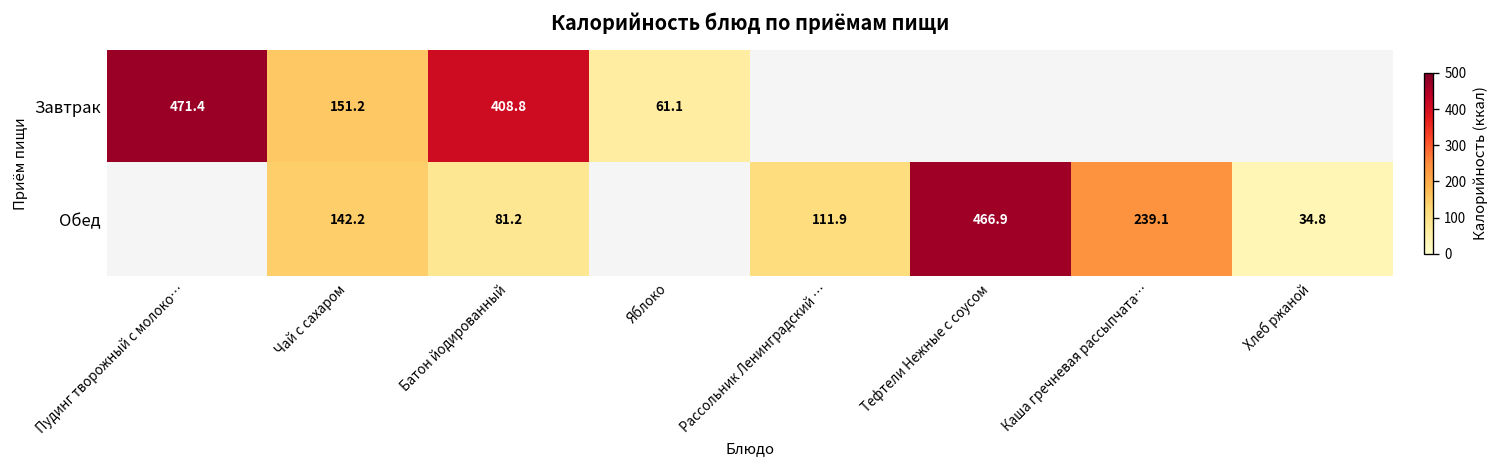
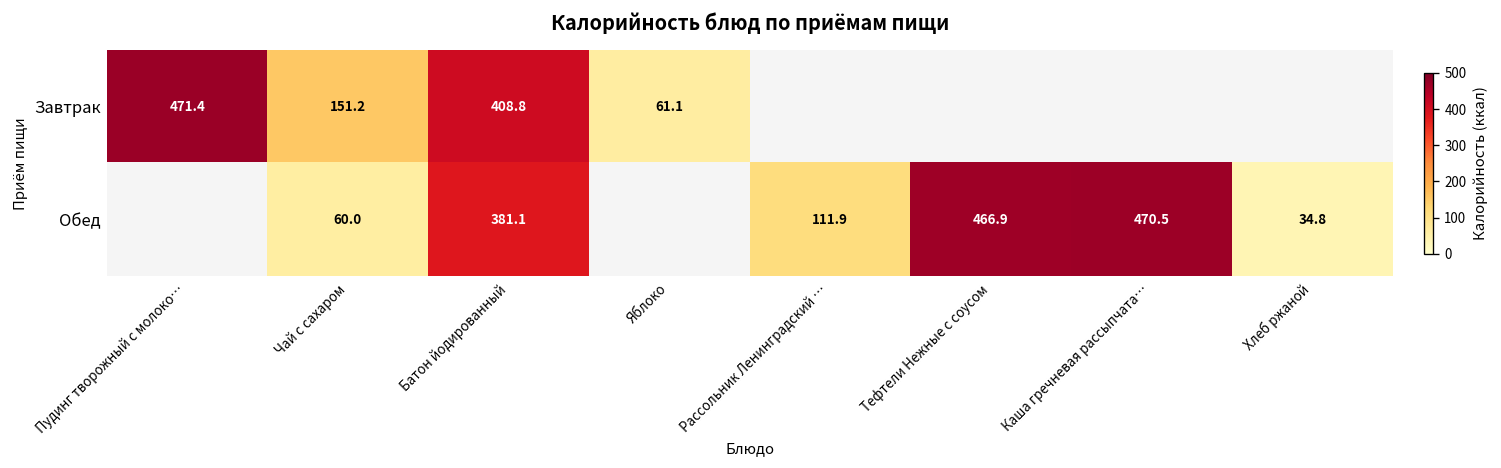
Обед, Чай с сахаром: 142.2 -> 60.0
Обед, Батон йодированный: 81.2 -> 381.1
Обед, Каша гречневая рассыпчата…: 239.1 -> 470.5
